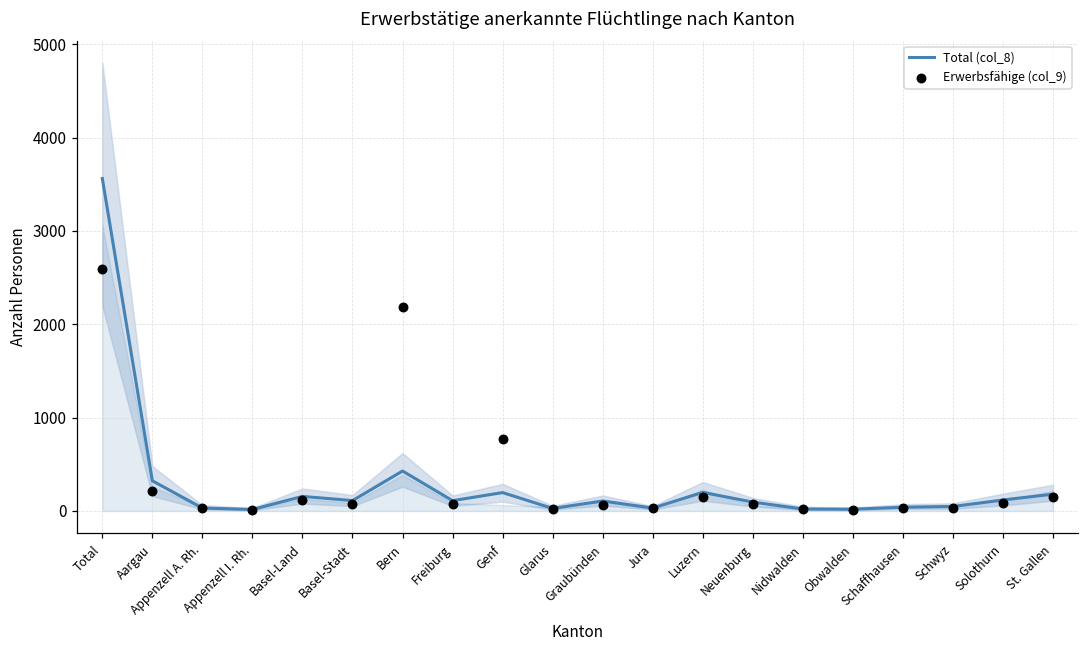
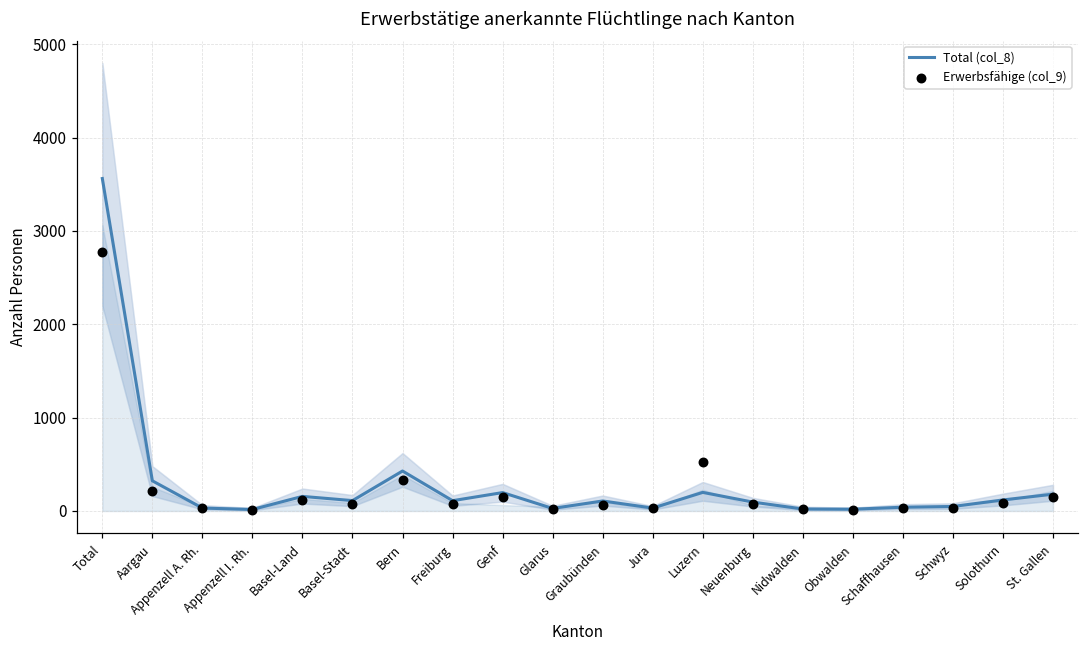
Erwerbsfähige (col_9), Total: 2600 -> 2800
Erwerbsfähige (col_9), Bern: 2200 -> 300
Erwerbsfähige (col_9), Genf: 800 -> 100
Erwerbsfähige (col_9), Luzern: 100 -> 500
